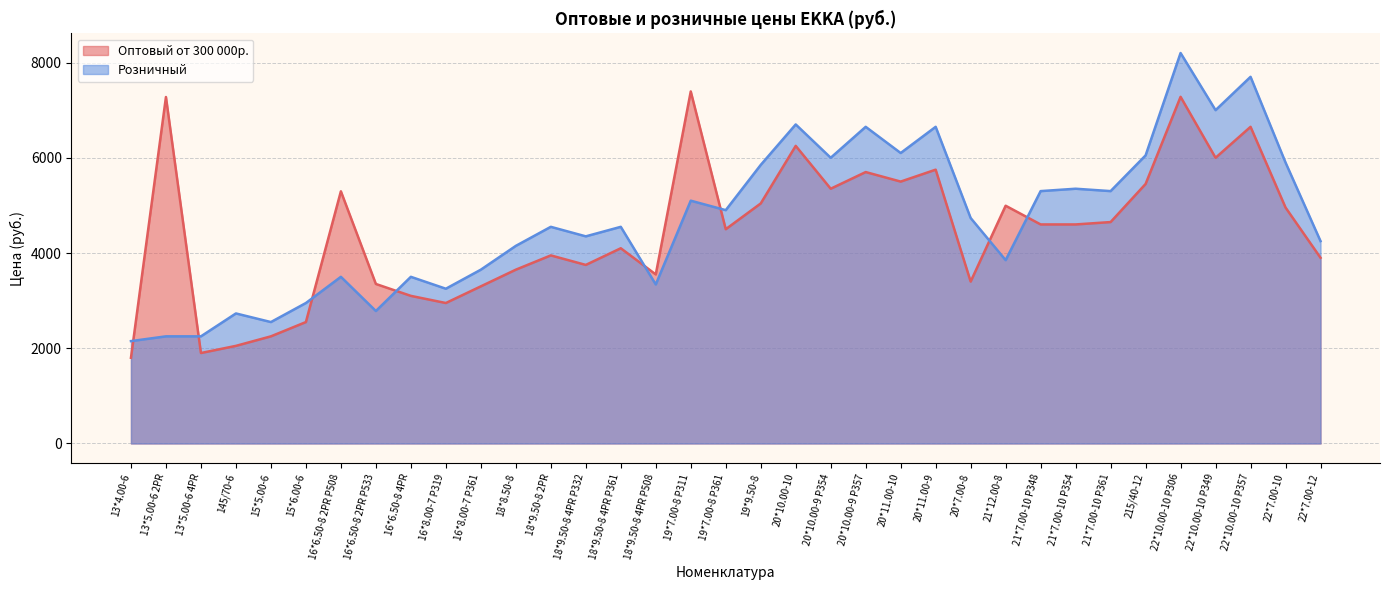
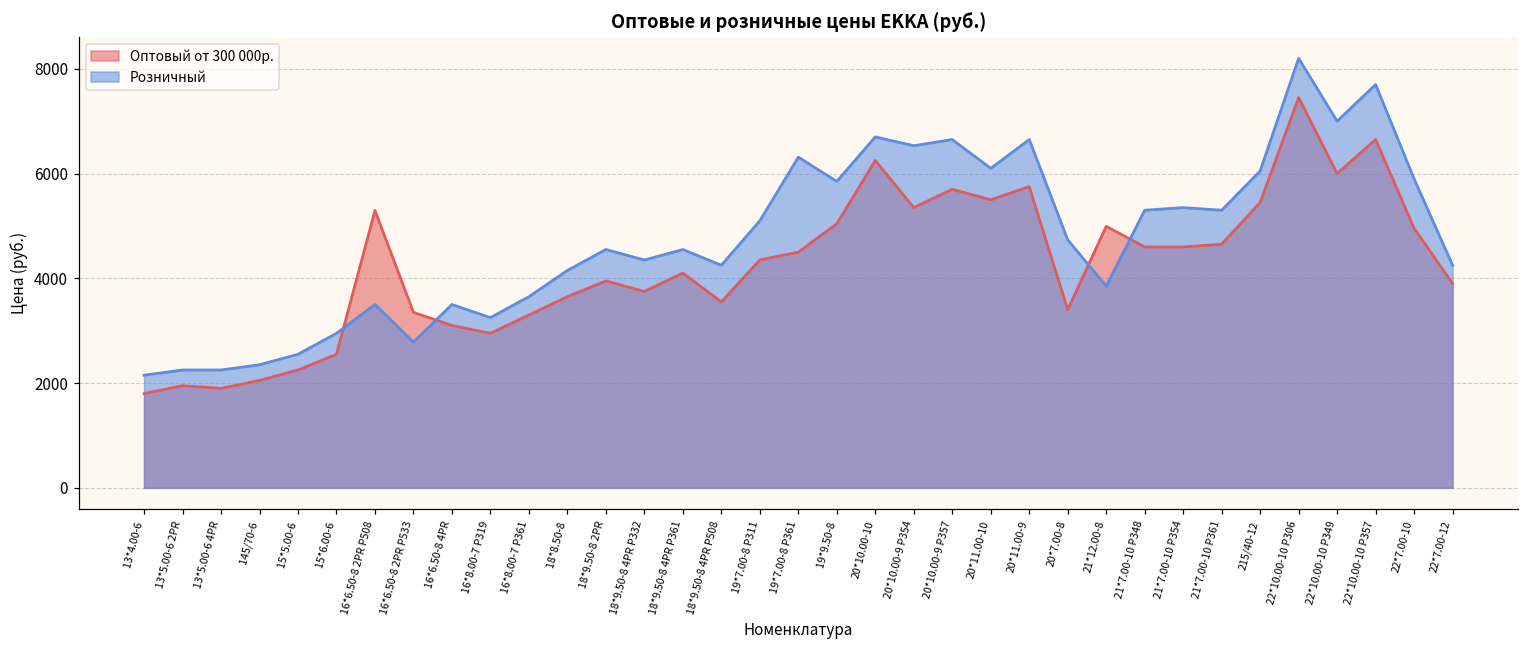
Оптовый от 300 000р., 13*5.00-6 2PR: 7300 -> 2000
Розничный, 145/70-6: 2700 -> 2400
Розничный, 18*9.50-8 4PR P508: 3300 -> 4300
Оптовый от 300 000р., 19*7.00-8 P311: 7400 -> 4400
Розничный, 19*7.00-8 P361: 4900 -> 6300
Розничный, 20*10.00-9 P354: 6000 -> 6500
Оптовый от 300 000р., 22*10.00-10 P306: 7300 -> 7500
